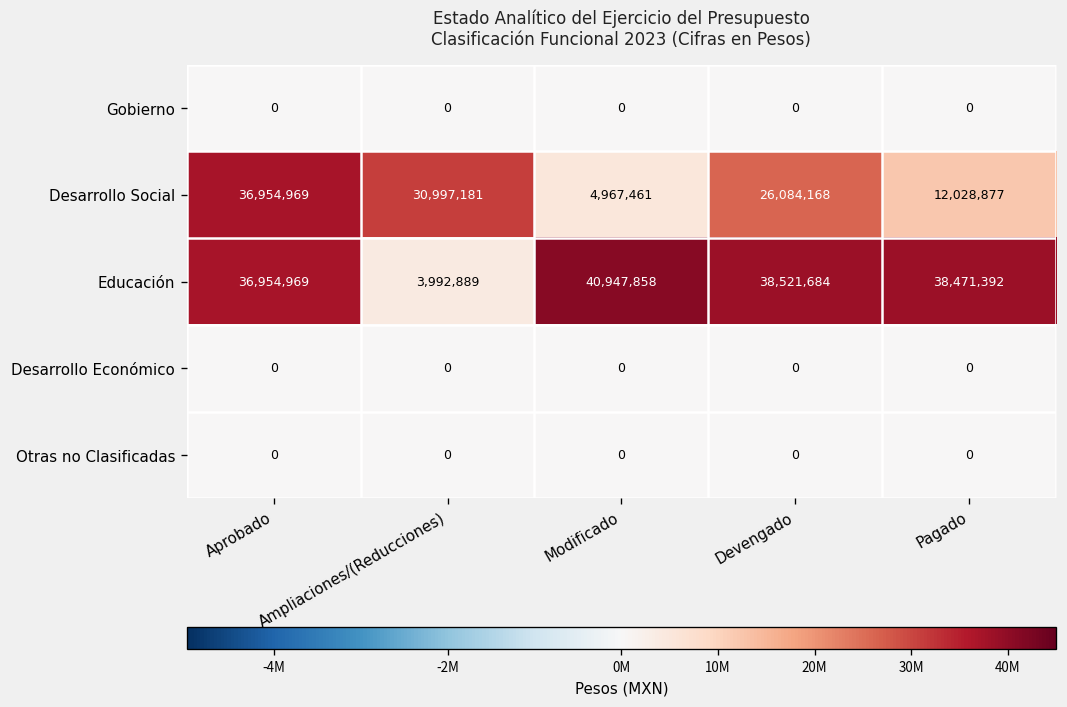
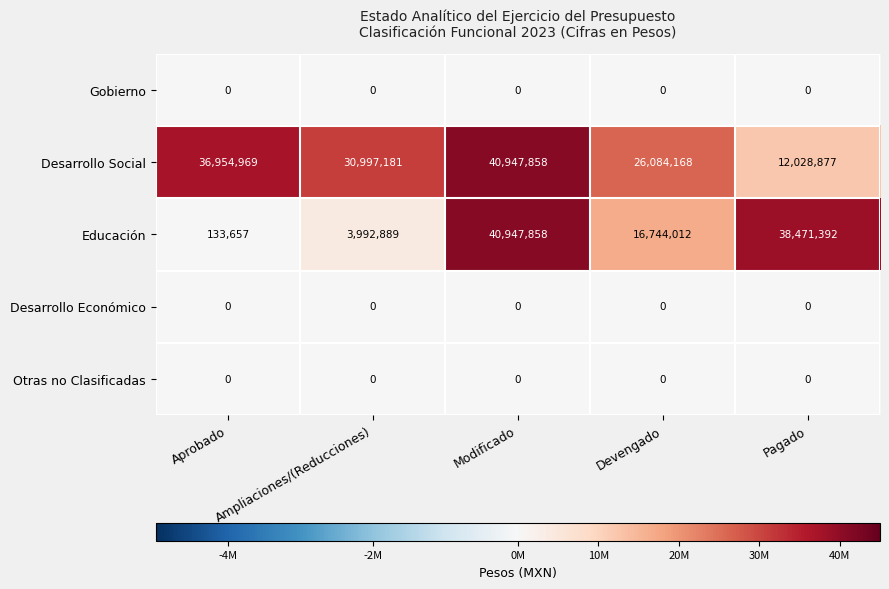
Desarrollo Social, Modificado: 4,967,461 -> 40,947,858
Educación, Aprobado: 36,954,969 -> 133,657
Educación, Devengado: 38,521,684 -> 16,744,012
